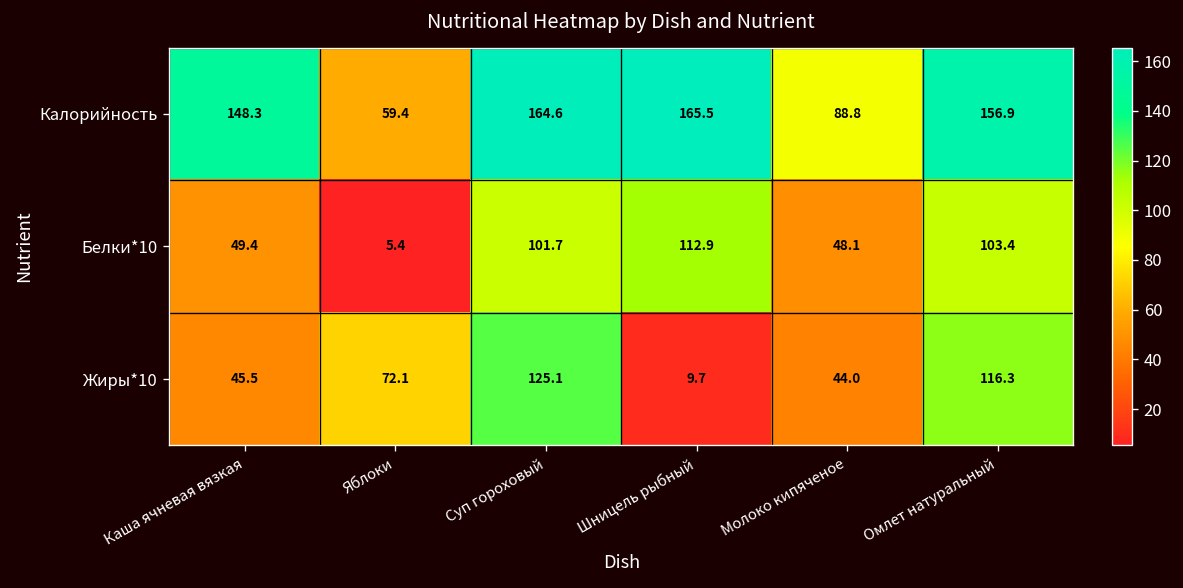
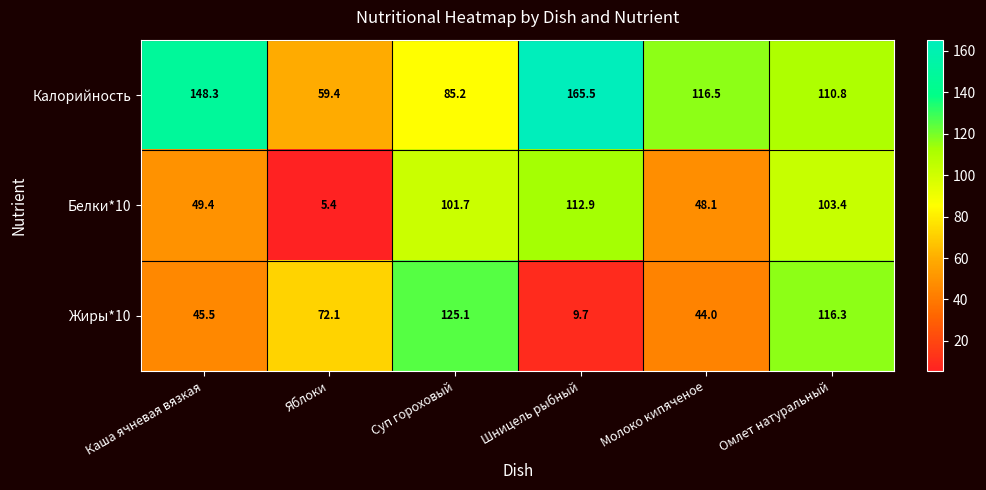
Калорийность, Суп гороховый: 164.6 -> 85.2
Калорийность, Молоко кипяченое: 88.8 -> 116.5
Калорийность, Омлет натуральный: 156.9 -> 110.8
